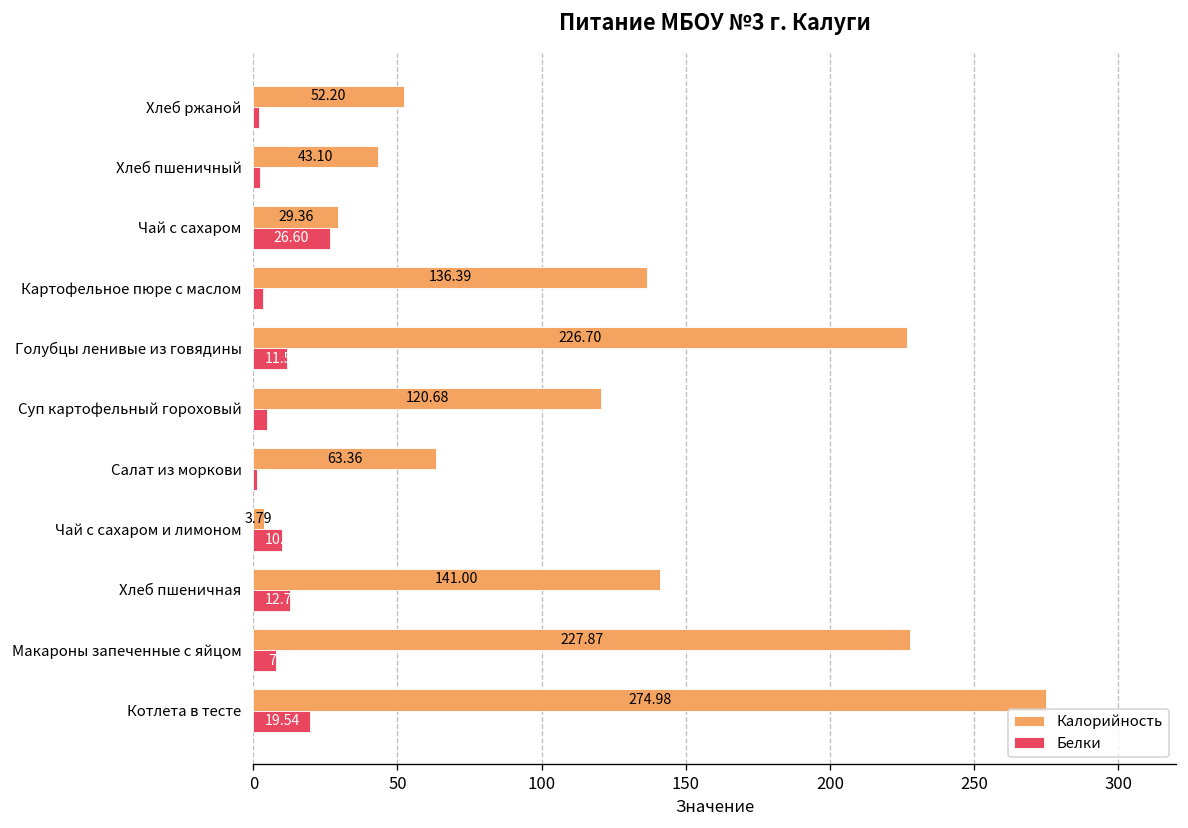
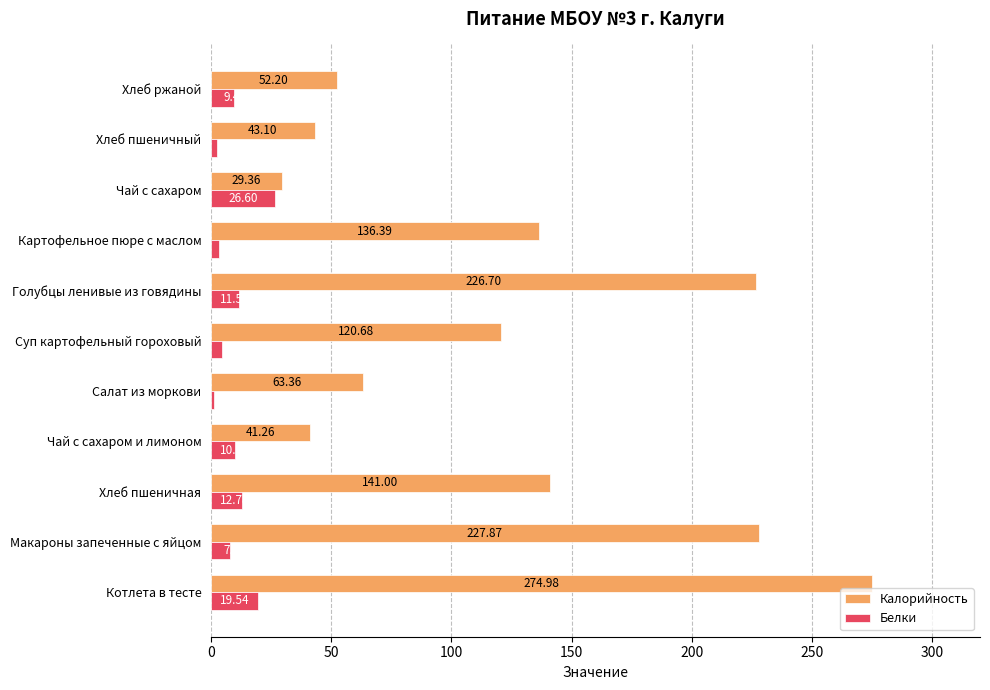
Белки, Хлеб ржаной: 2 -> 9
Калорийность, Чай с сахаром и лимоном: 3.79 -> 41.26
